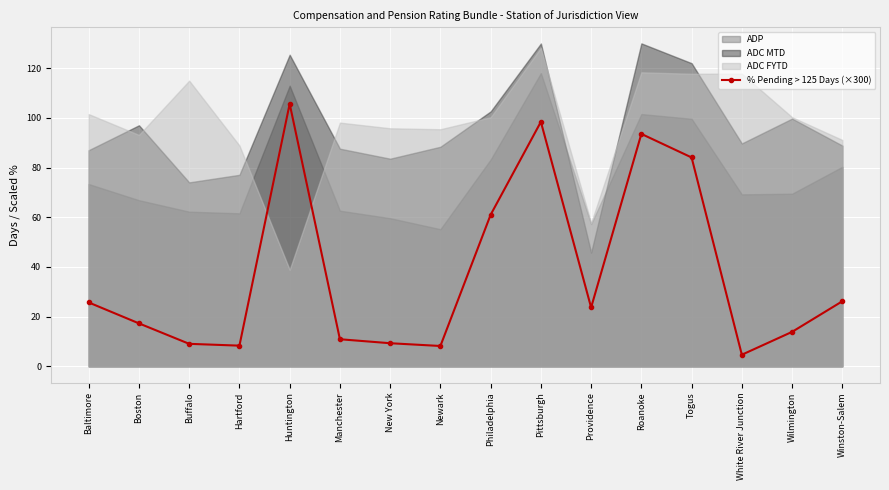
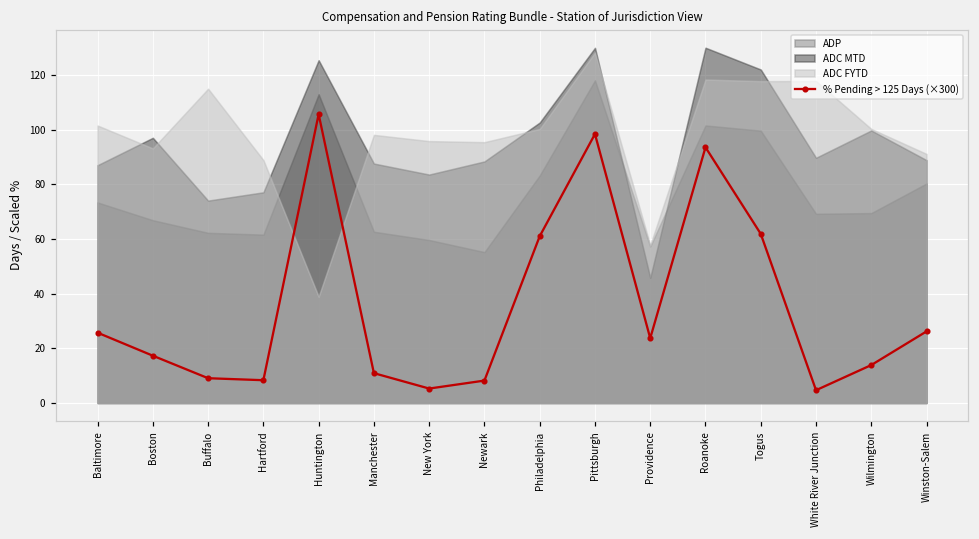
% Pending > 125 Days (×300), New York: 9 -> 5
% Pending > 125 Days (×300), Togus: 84 -> 62
